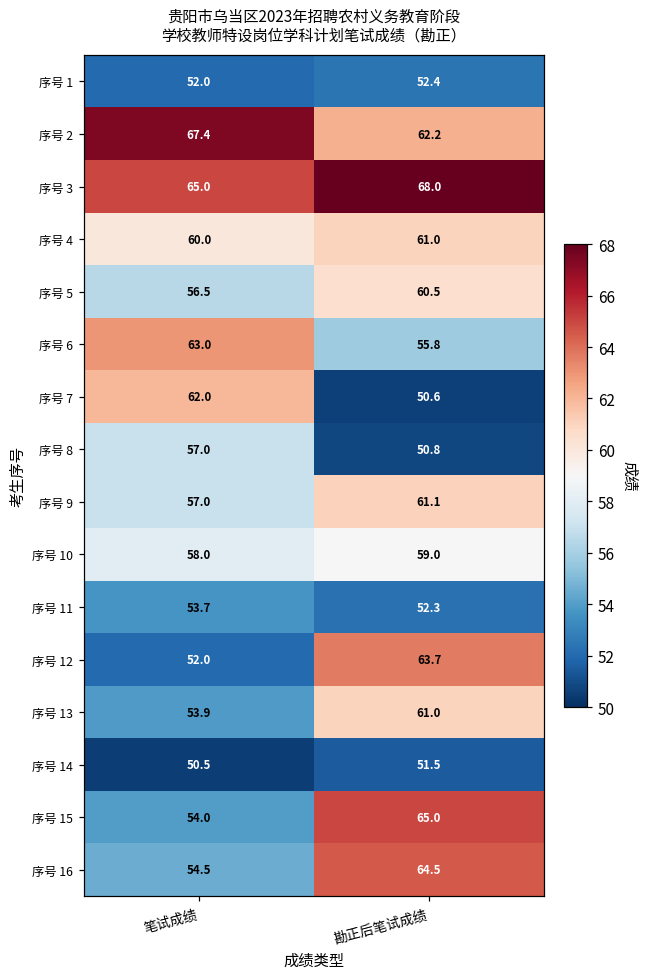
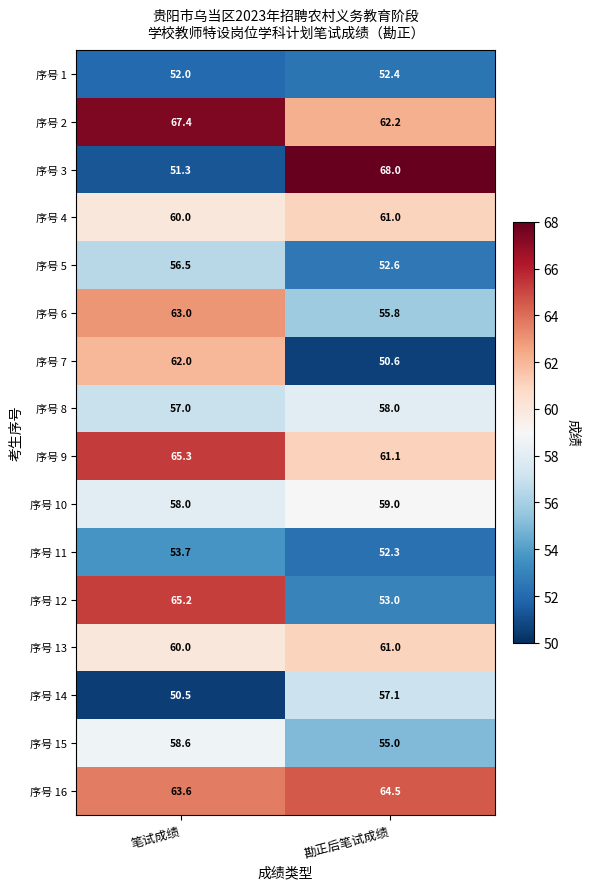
序号 3, 笔试成绩: 65.0 -> 51.3
序号 5, 勘正后笔试成绩: 60.5 -> 52.6
序号 8, 勘正后笔试成绩: 50.8 -> 58.0
序号 9, 笔试成绩: 57.0 -> 65.3
序号 12, 笔试成绩: 52.0 -> 65.2
序号 12, 勘正后笔试成绩: 63.7 -> 53.0
序号 13, 笔试成绩: 53.9 -> 60.0
序号 14, 勘正后笔试成绩: 51.5 -> 57.1
序号 15, 笔试成绩: 54.0 -> 58.6
序号 15, 勘正后笔试成绩: 65.0 -> 55.0
序号 16, 笔试成绩: 54.5 -> 63.6
